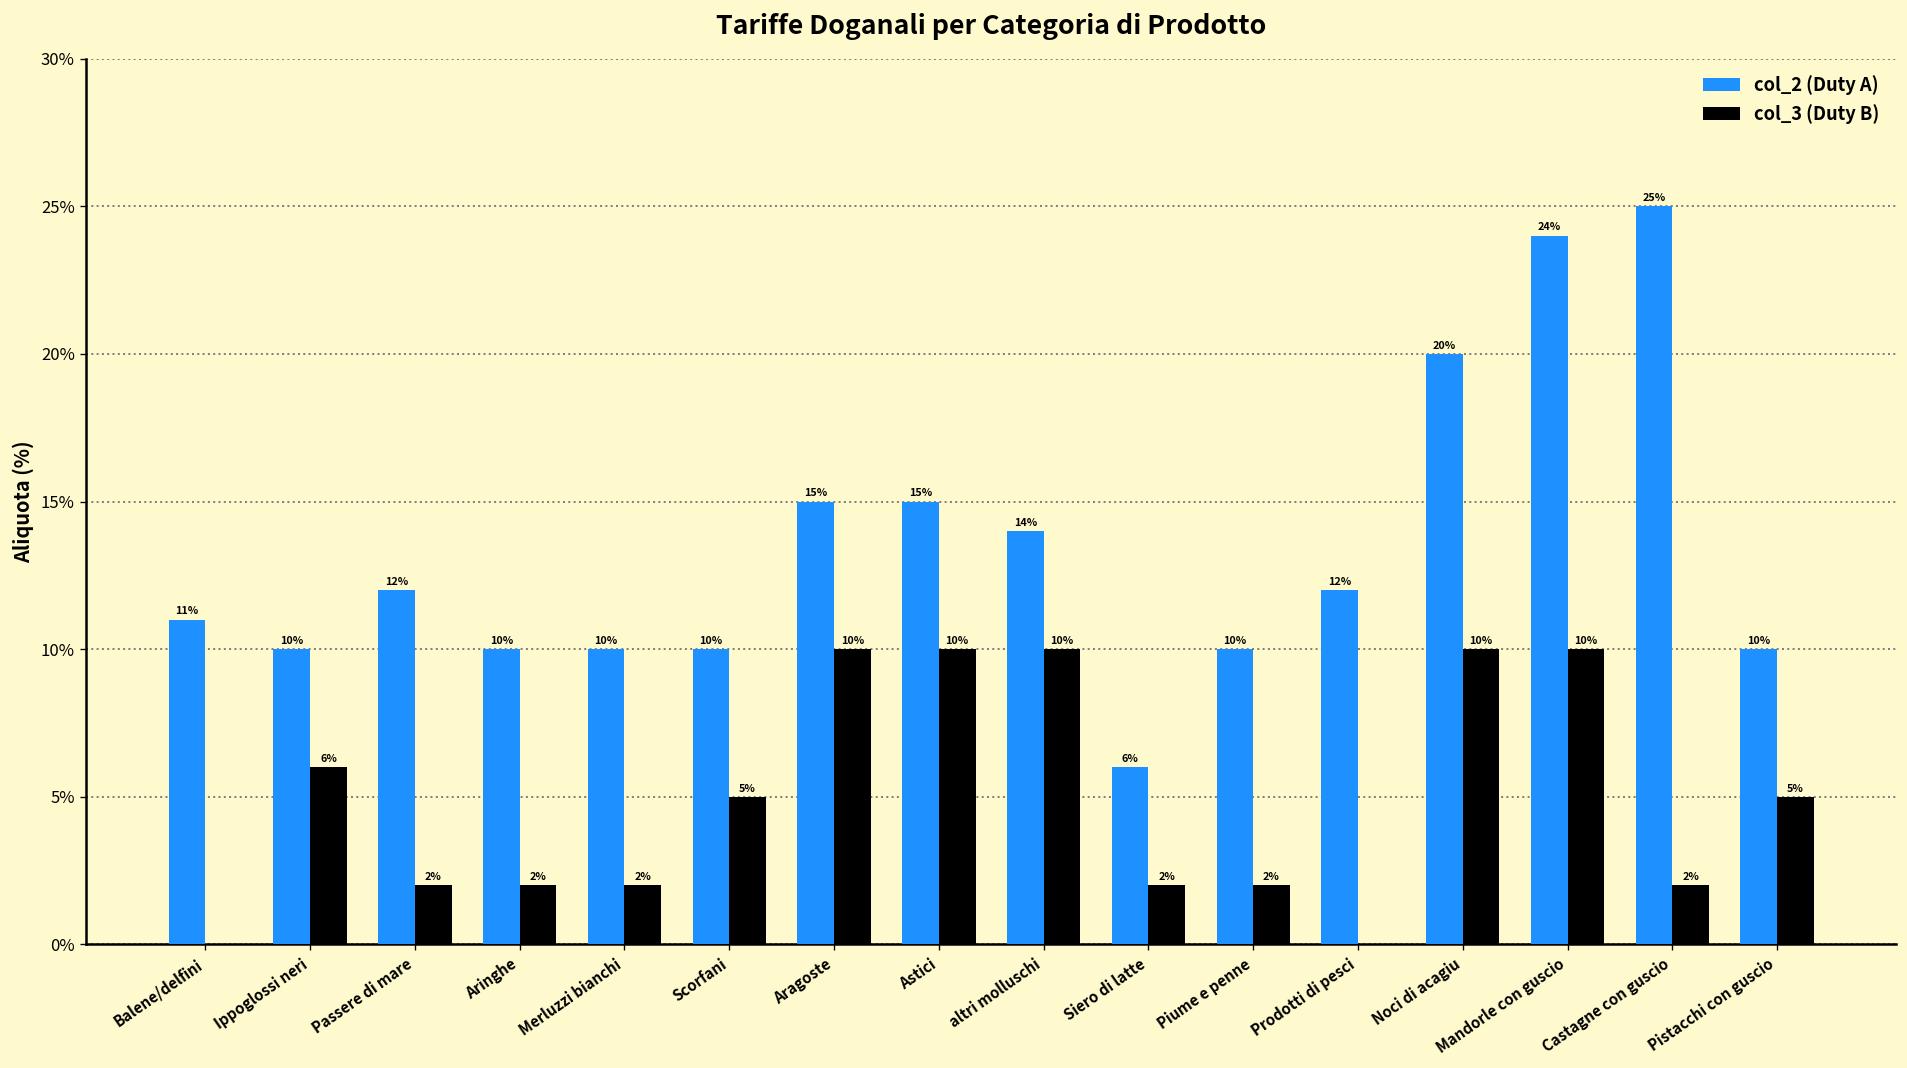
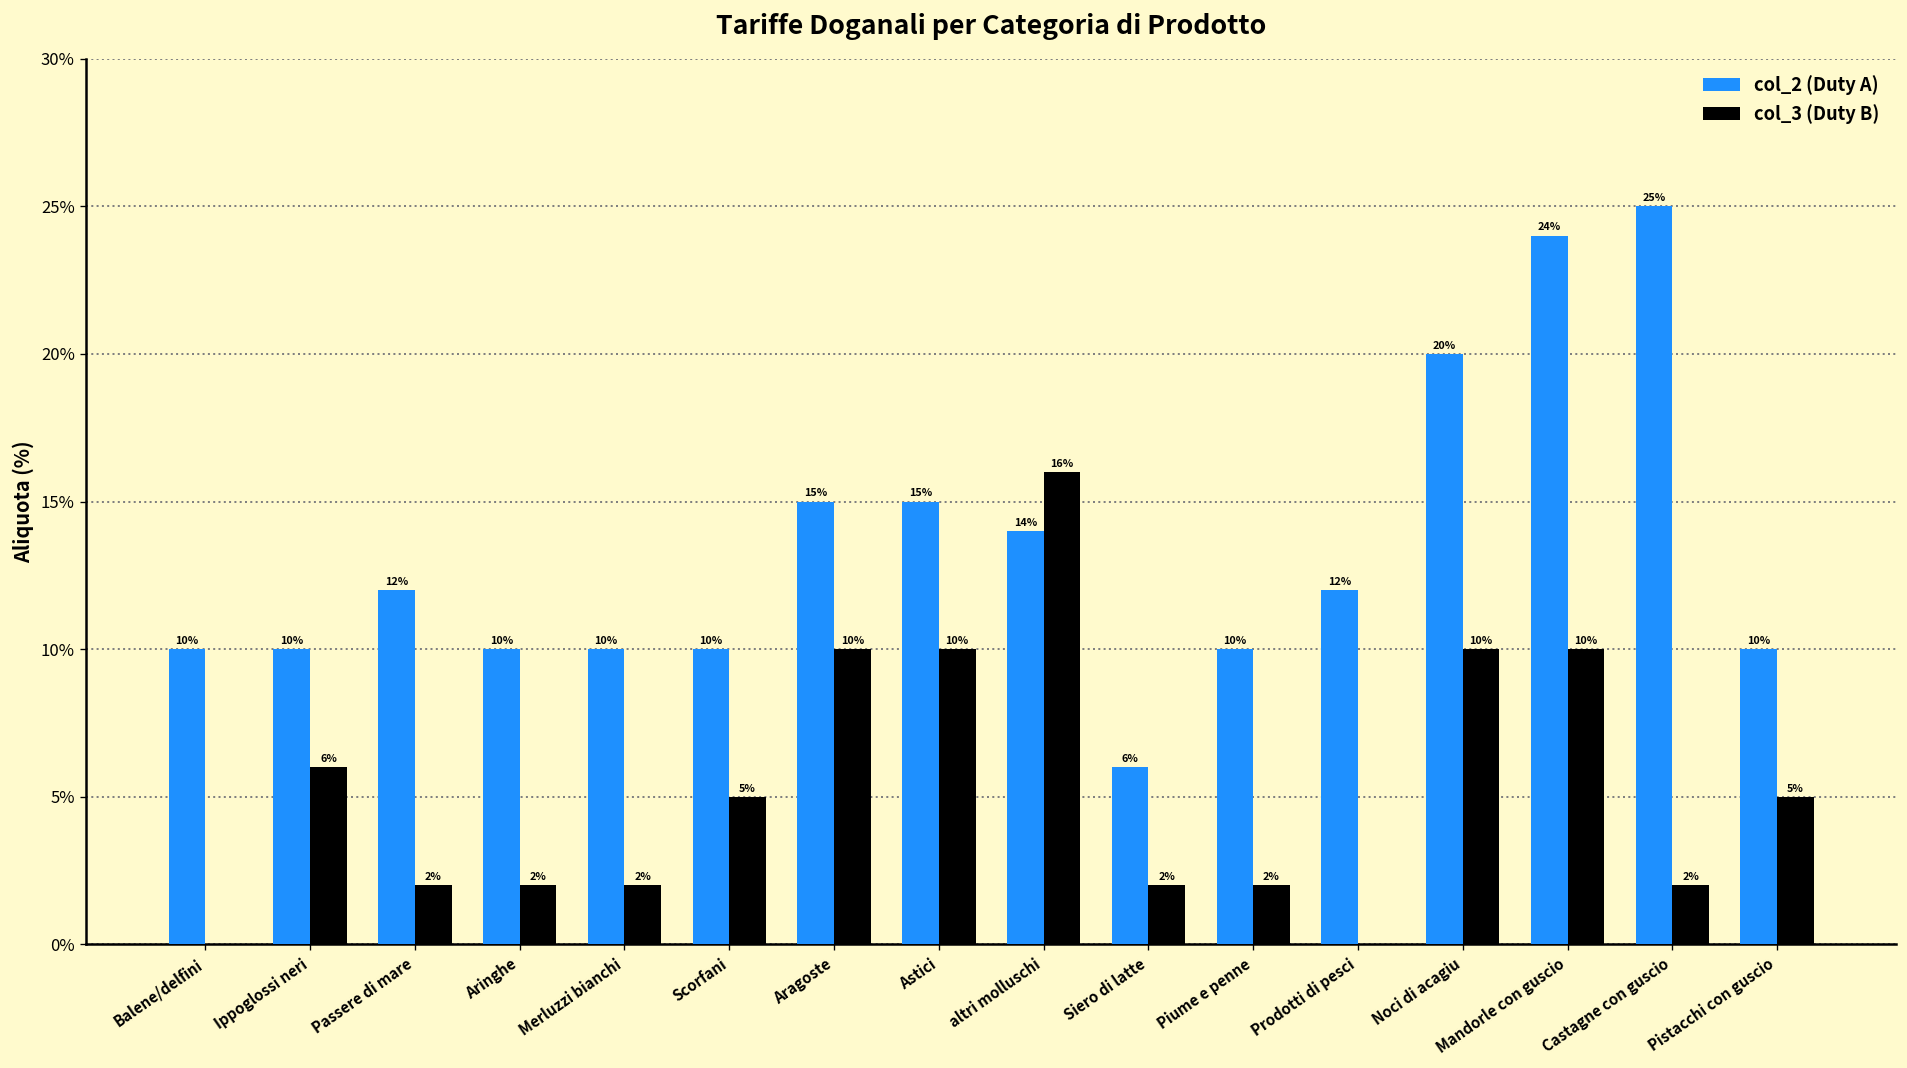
col_2 (Duty A), Balene/delfini: 11% -> 10%
col_3 (Duty B), altri molluschi: 10% -> 16%
